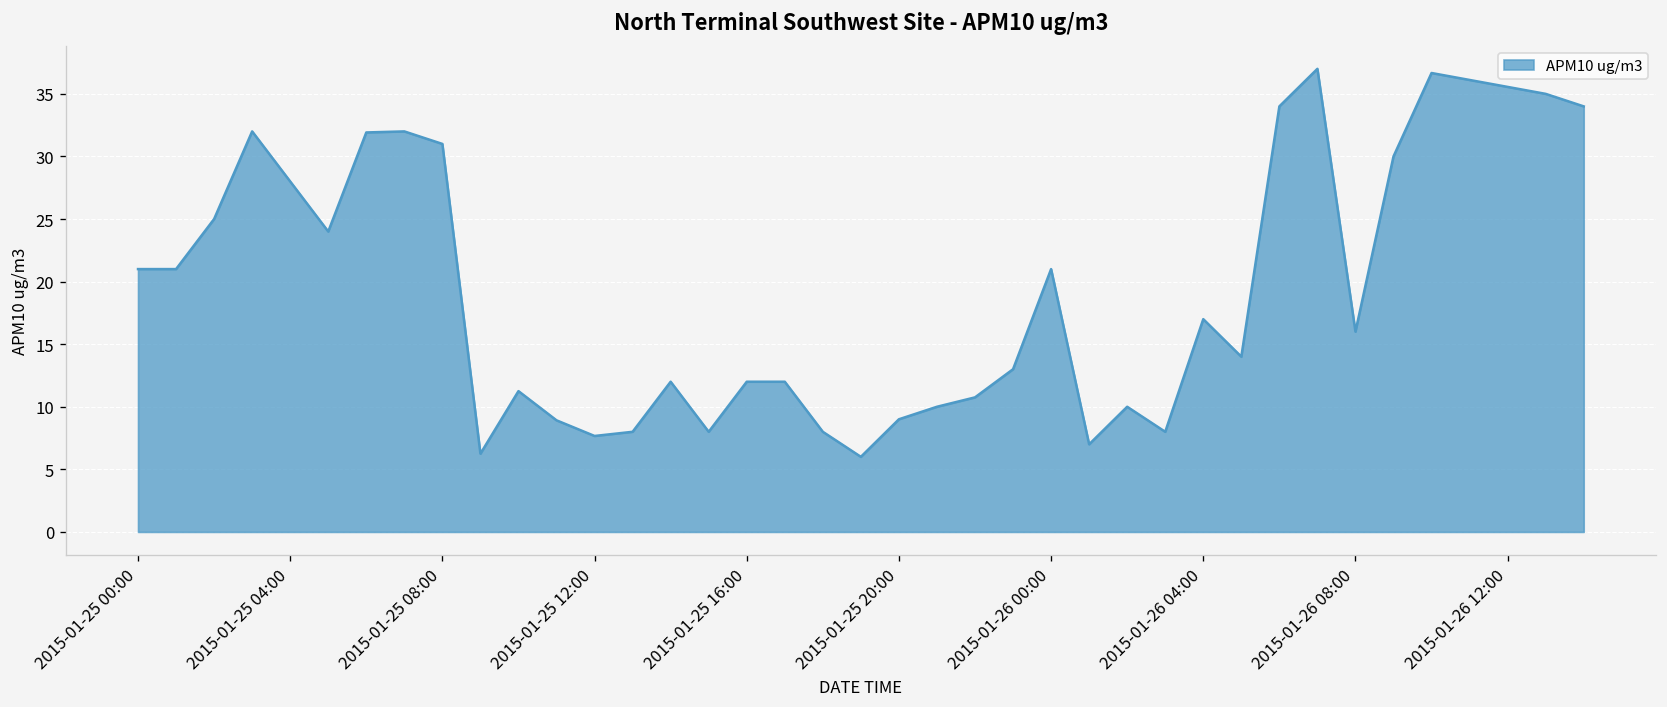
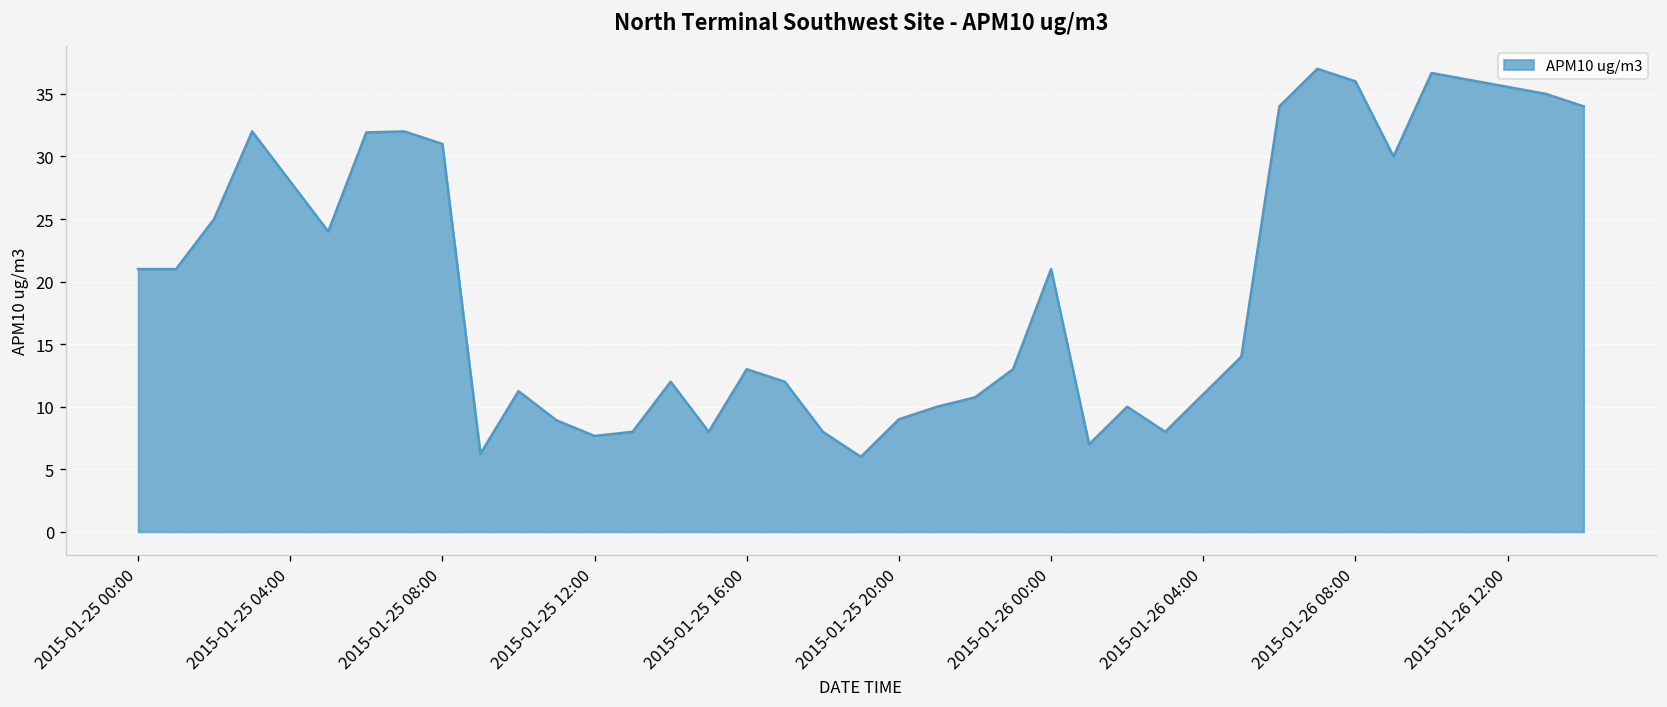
2015-01-25 16:00: 12 -> 13
2015-01-26 04:00: 17 -> 11
2015-01-26 08:00: 16 -> 36
